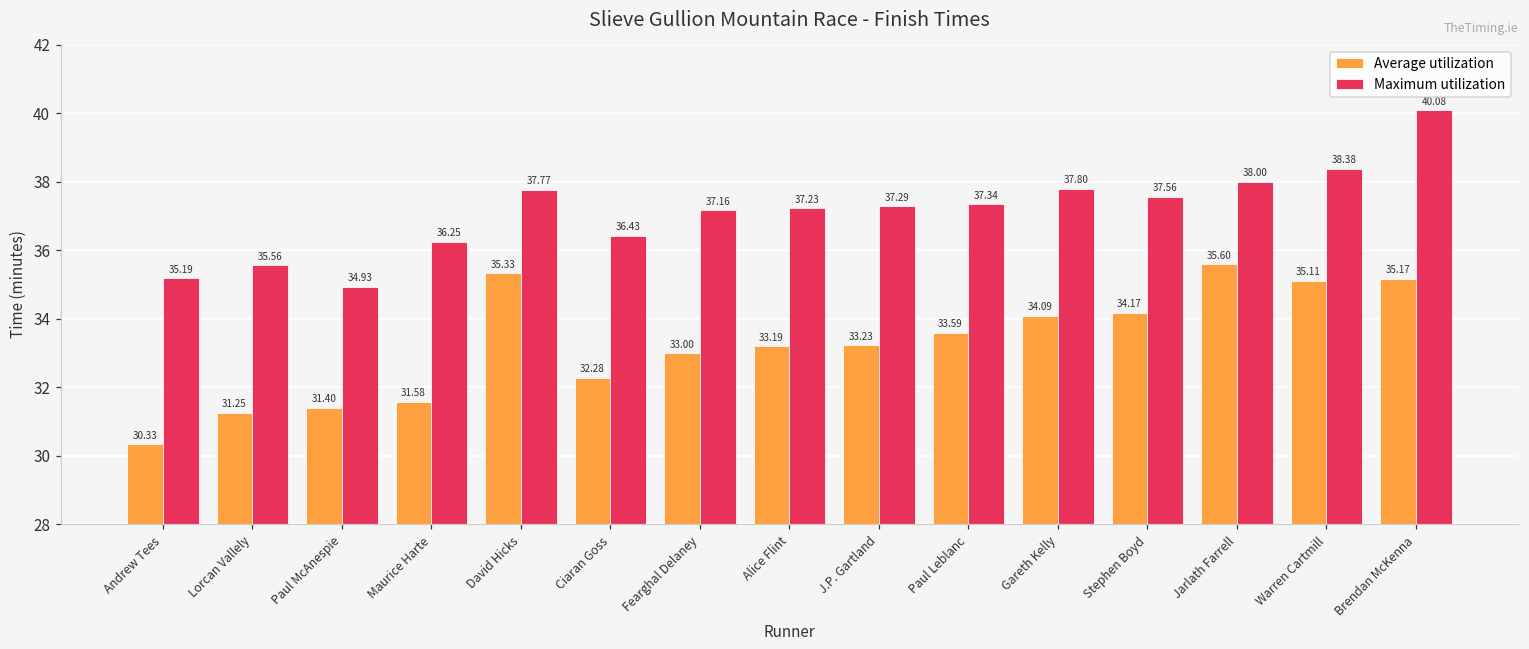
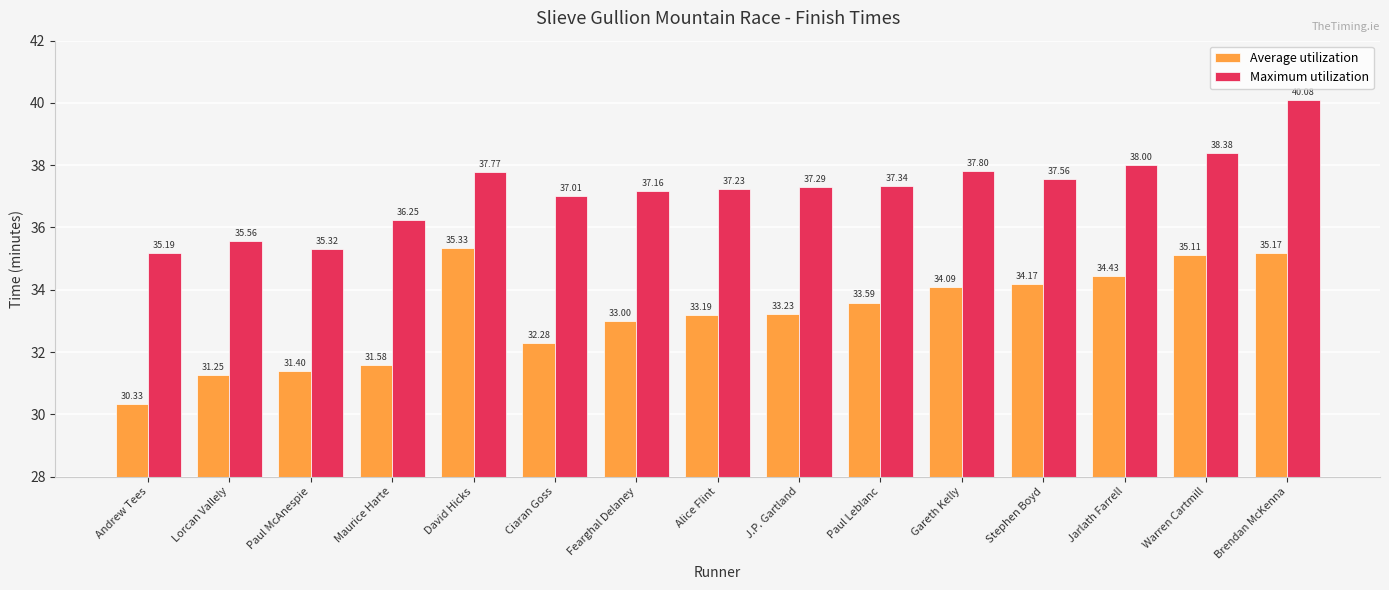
Maximum utilization, Paul McAnespie: 34.93 -> 35.32
Maximum utilization, Ciaran Goss: 36.43 -> 37.01
Average utilization, Jarlath Farrell: 35.60 -> 34.43
